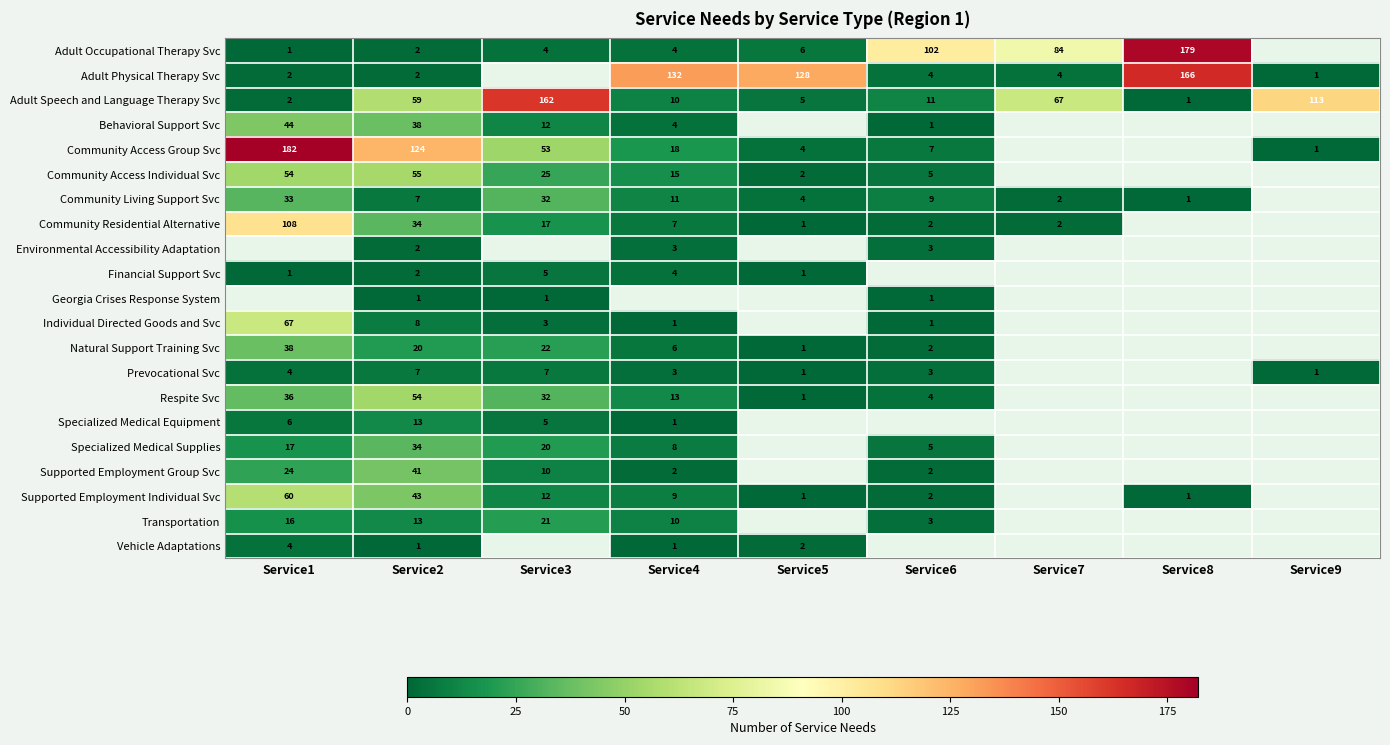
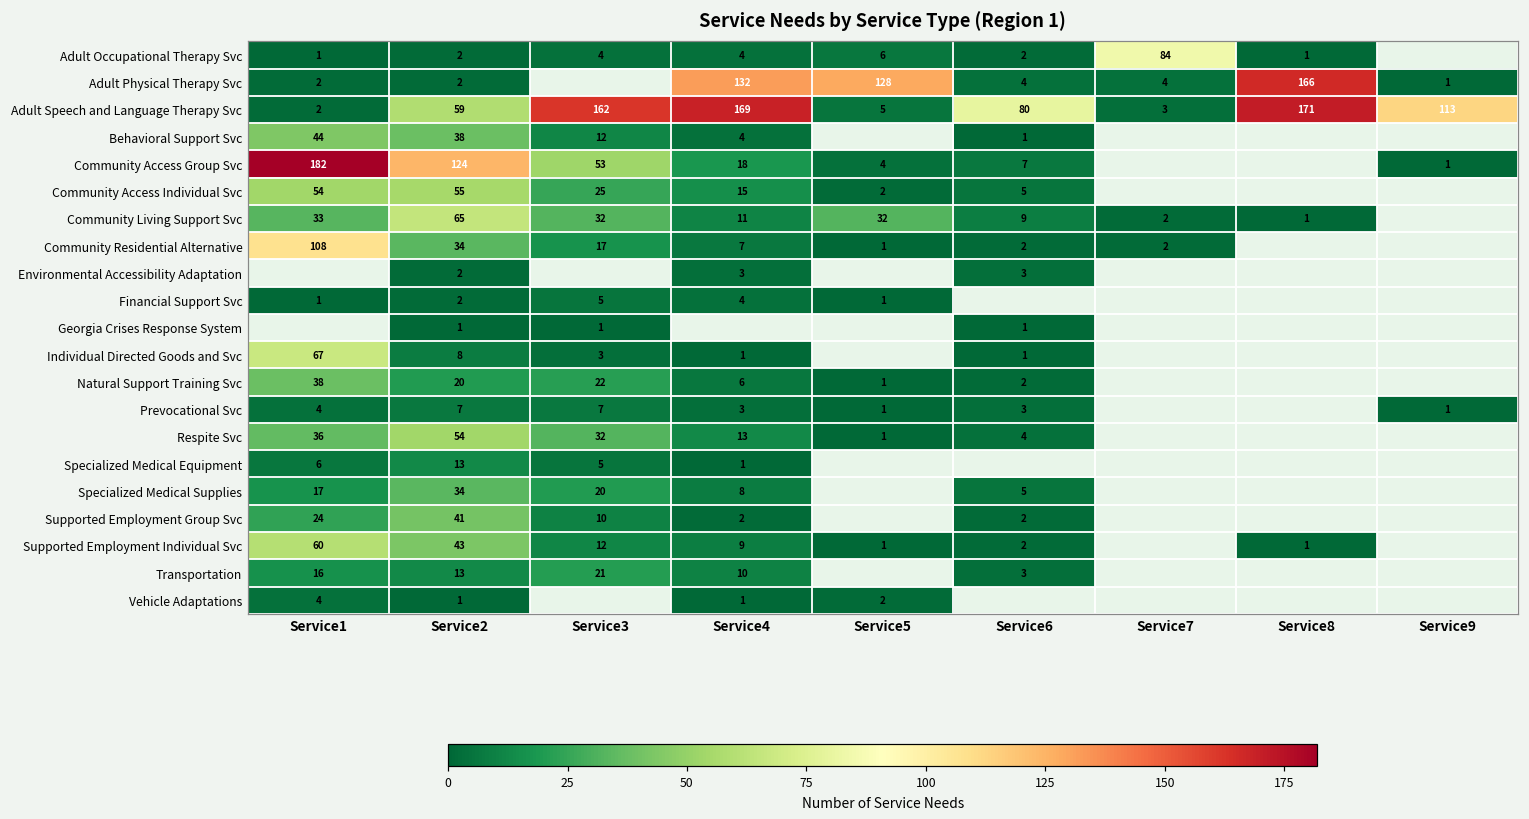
Adult Occupational Therapy Svc, Service6: 102 -> 2
Adult Occupational Therapy Svc, Service8: 179 -> 1
Adult Speech and Language Therapy Svc, Service4: 10 -> 169
Adult Speech and Language Therapy Svc, Service6: 11 -> 80
Adult Speech and Language Therapy Svc, Service7: 67 -> 3
Adult Speech and Language Therapy Svc, Service8: 1 -> 171
Community Living Support Svc, Service2: 7 -> 65
Community Living Support Svc, Service5: 4 -> 32
